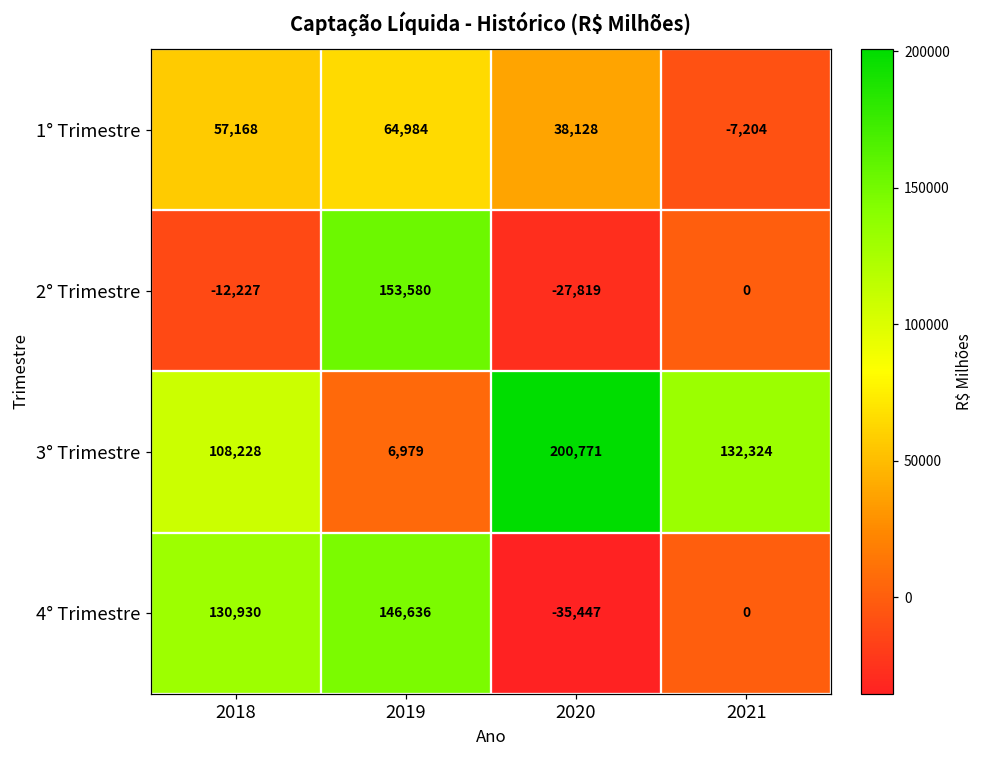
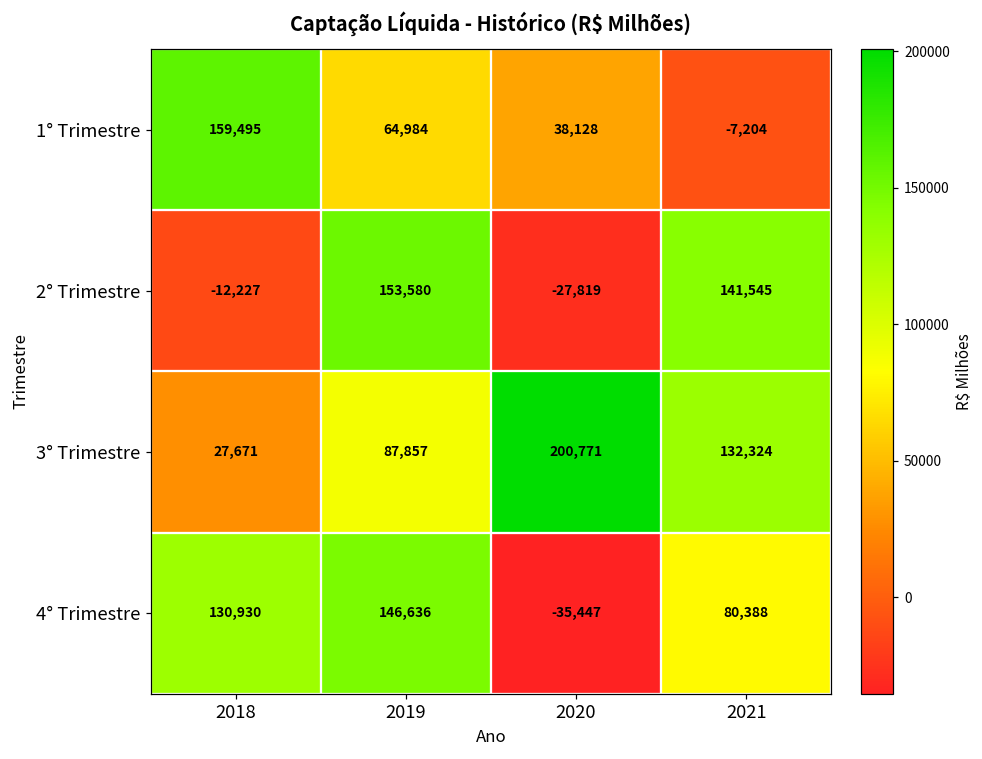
1° Trimestre, 2018: 57,168 -> 159,495
2° Trimestre, 2021: 0 -> 141,545
3° Trimestre, 2018: 108,228 -> 27,671
3° Trimestre, 2019: 6,979 -> 87,857
4° Trimestre, 2021: 0 -> 80,388
